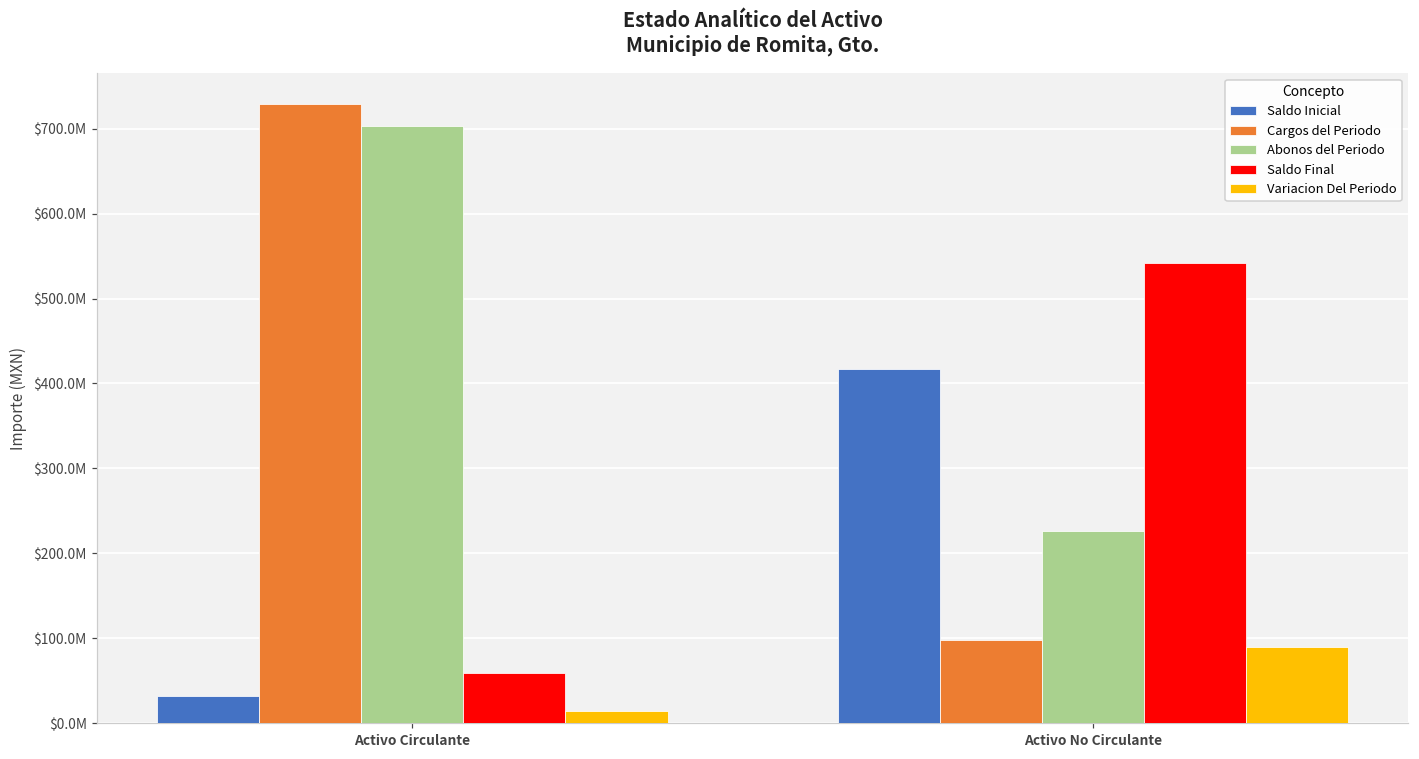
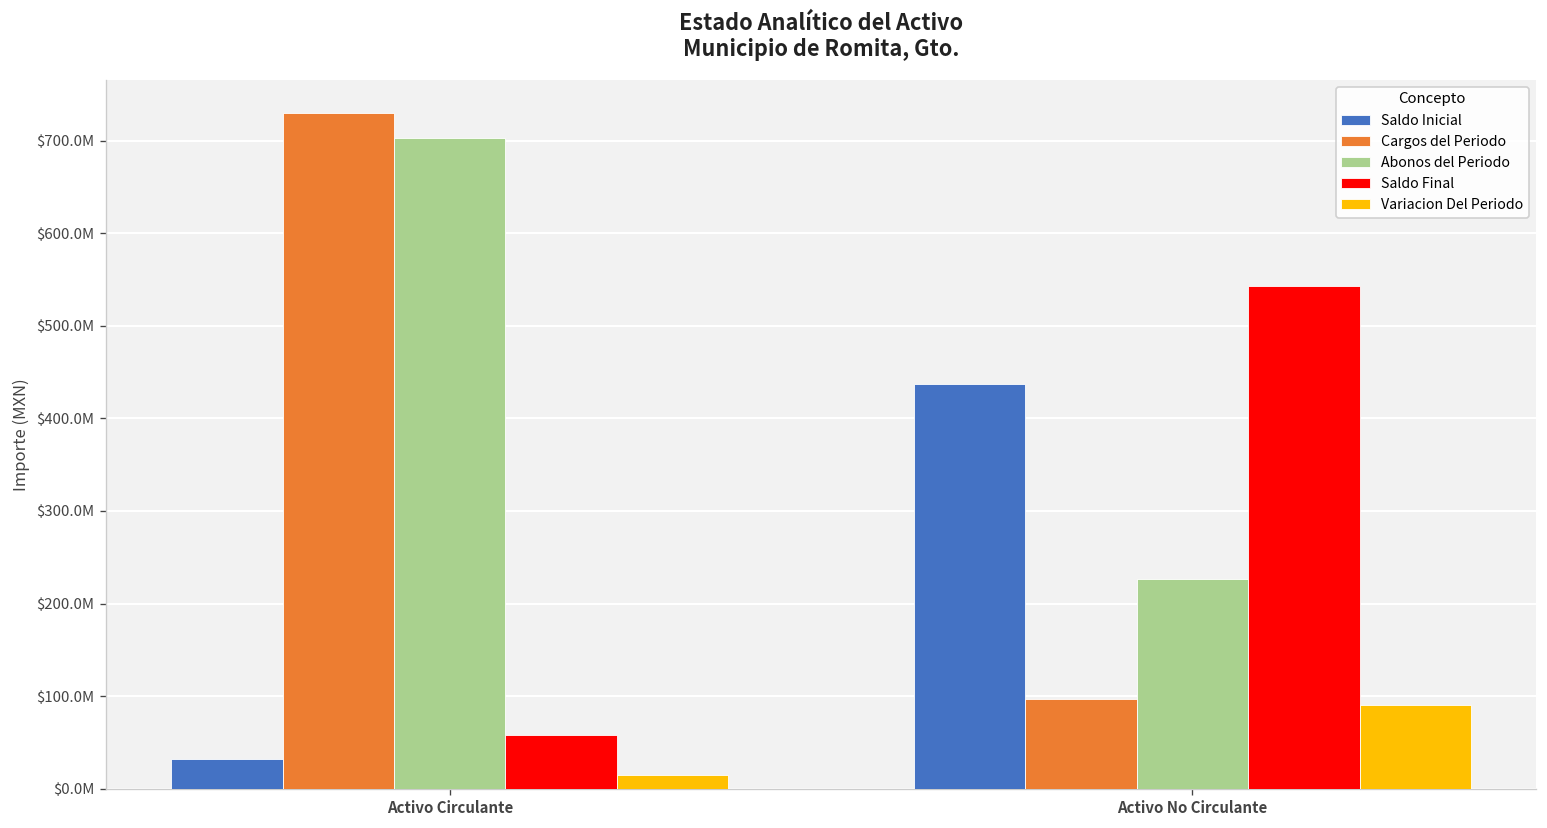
Saldo Inicial, Activo No Circulante: $420000000 -> $440000000
